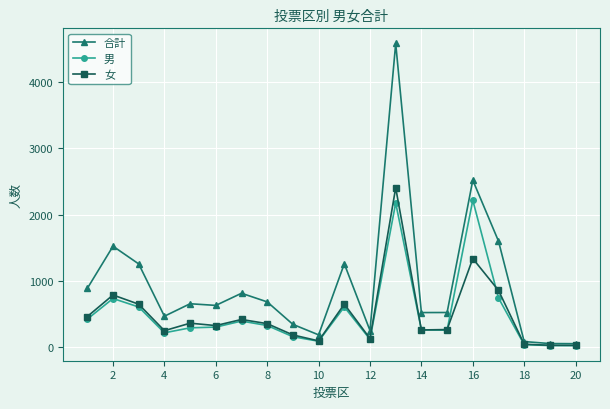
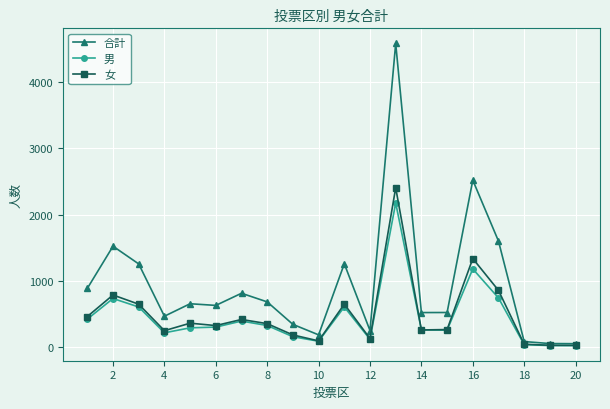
男, 16: 2200 -> 1200
